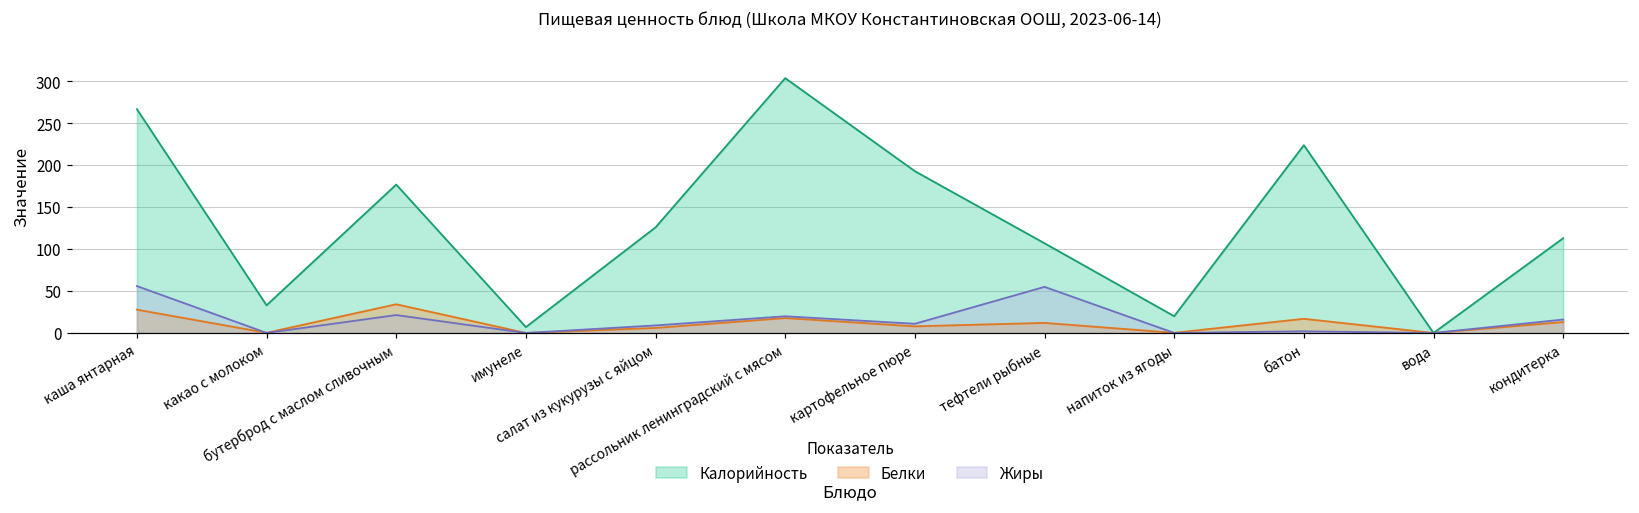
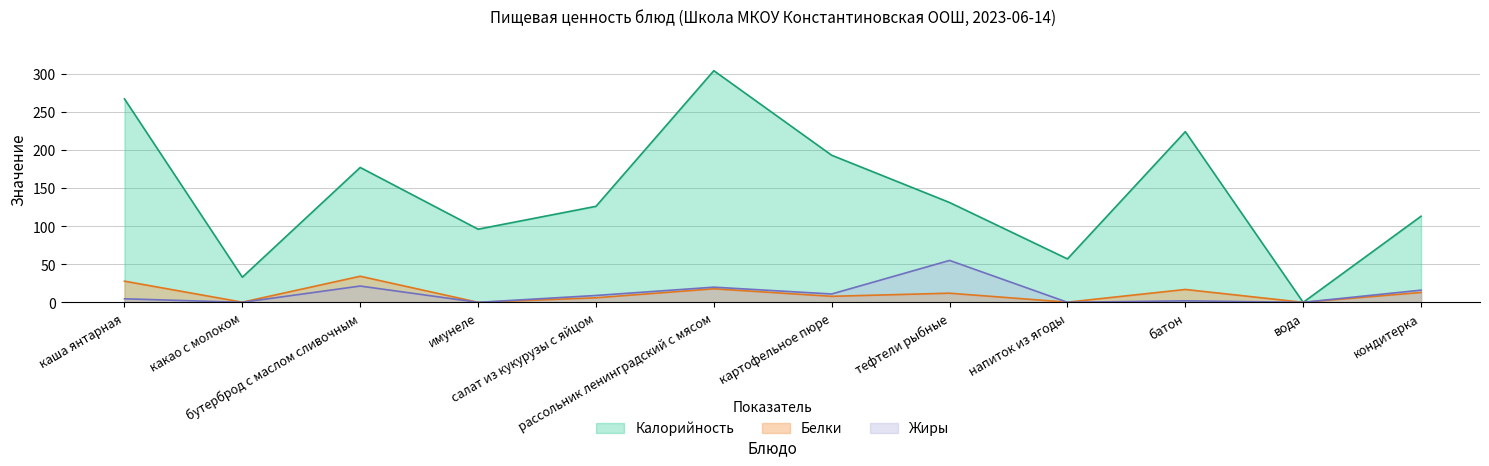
Жиры, каша янтарная: 60 -> 0
Калорийность, имунеле: 10 -> 100
Калорийность, тефтели рыбные: 110 -> 130
Калорийность, напиток из ягоды: 20 -> 60
